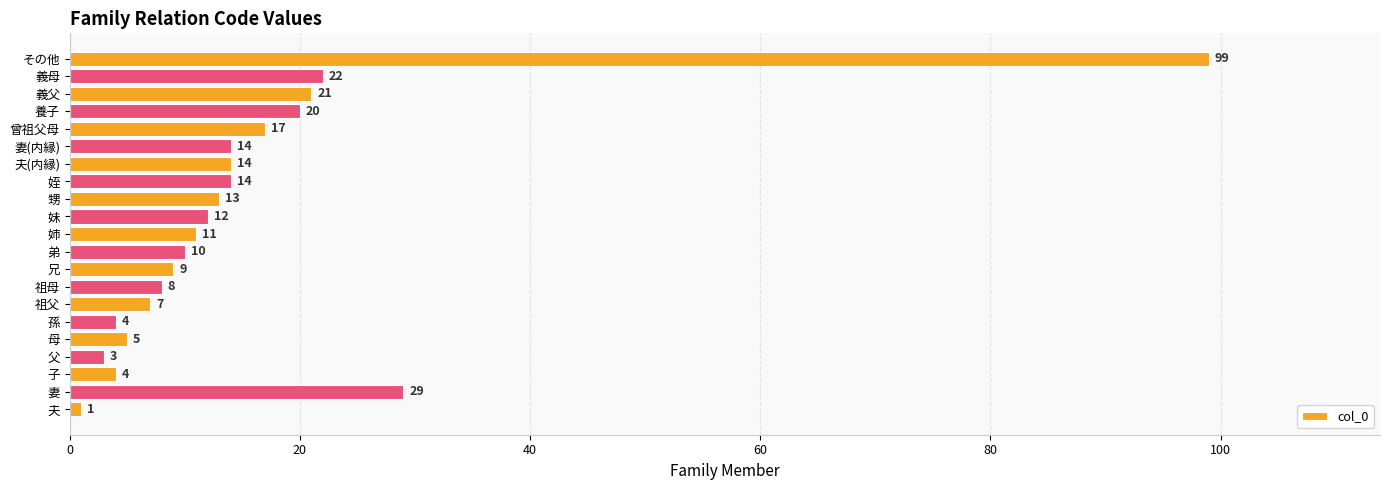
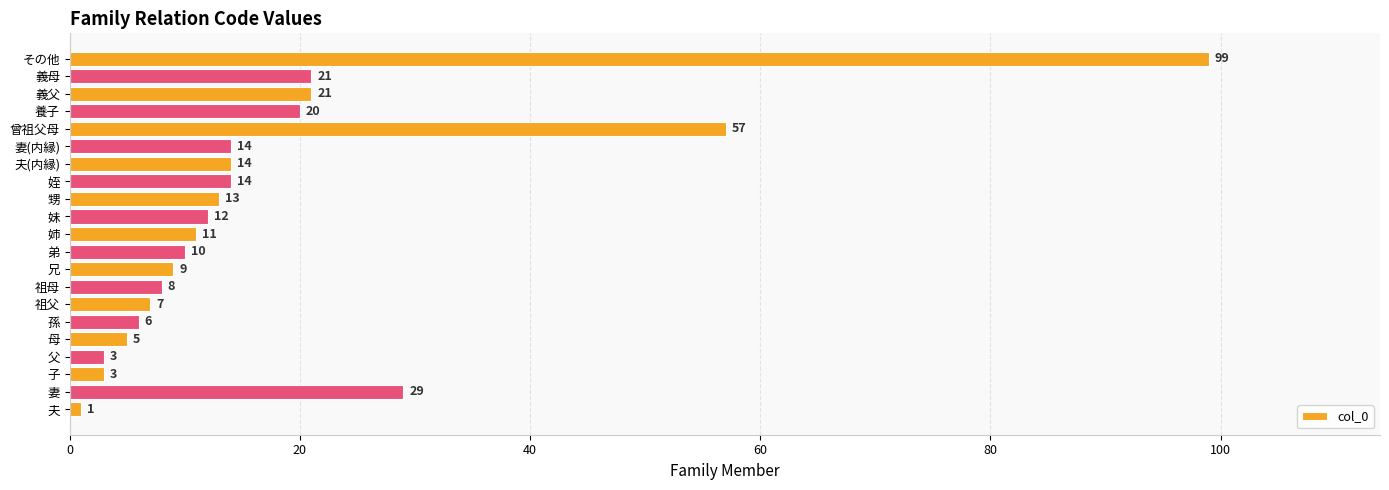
義母: 22 -> 21
曾祖父母: 17 -> 57
孫: 4 -> 6
子: 4 -> 3
